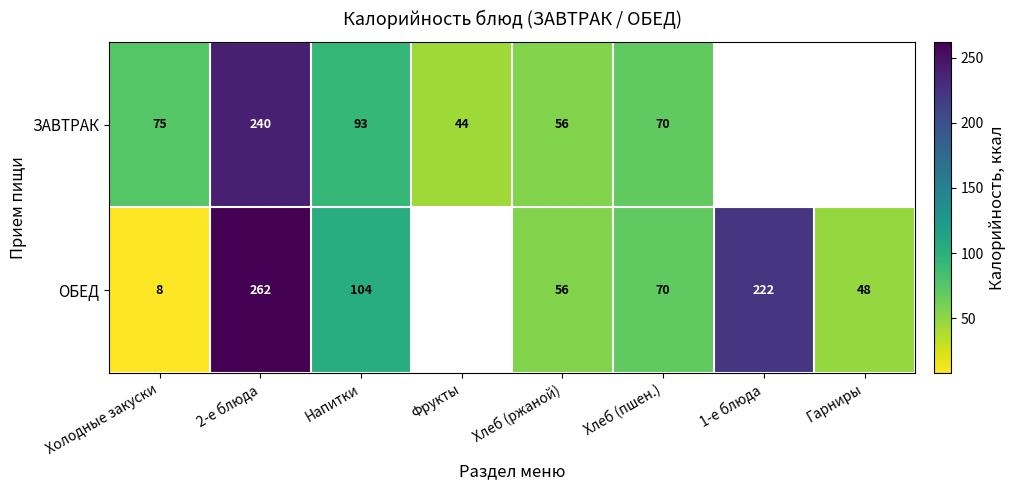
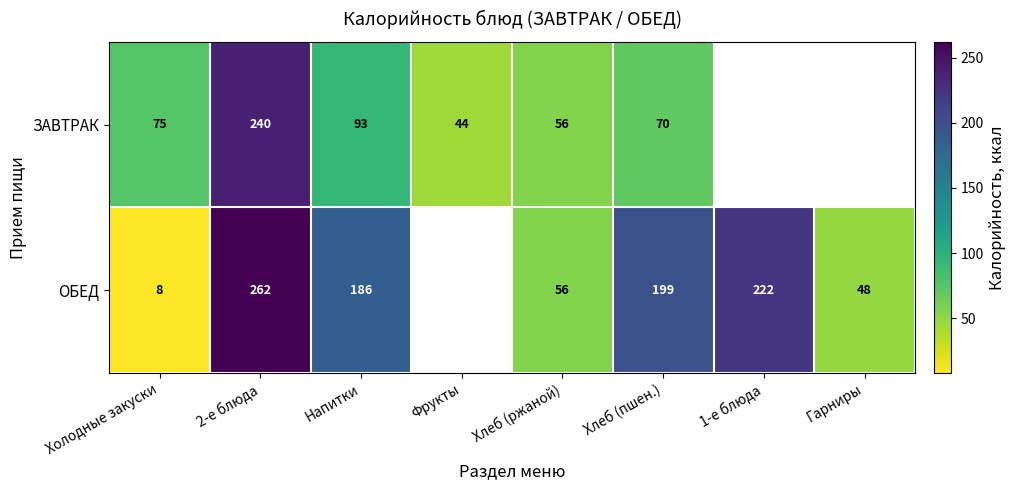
ОБЕД, Напитки: 104 -> 186
ОБЕД, Хлеб (пшен.): 70 -> 199
